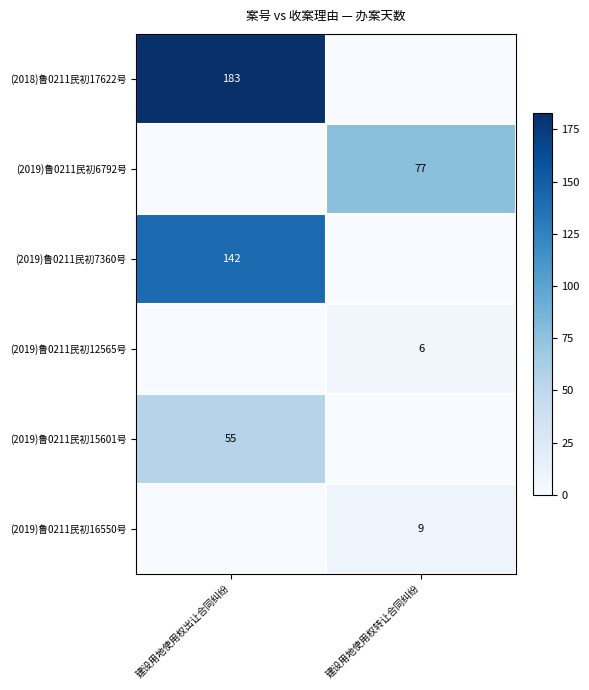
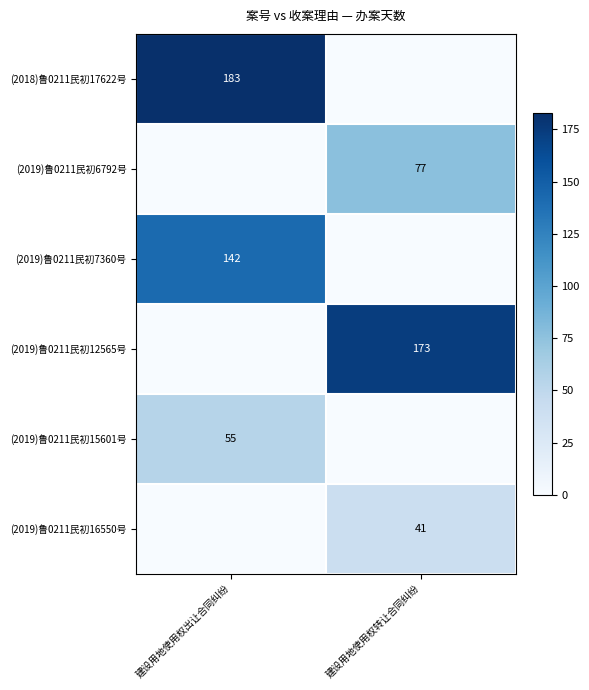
(2019)鲁0211民初12565号, 建设用地使用权转让合同纠纷: 6 -> 173
(2019)鲁0211民初16550号, 建设用地使用权转让合同纠纷: 9 -> 41
